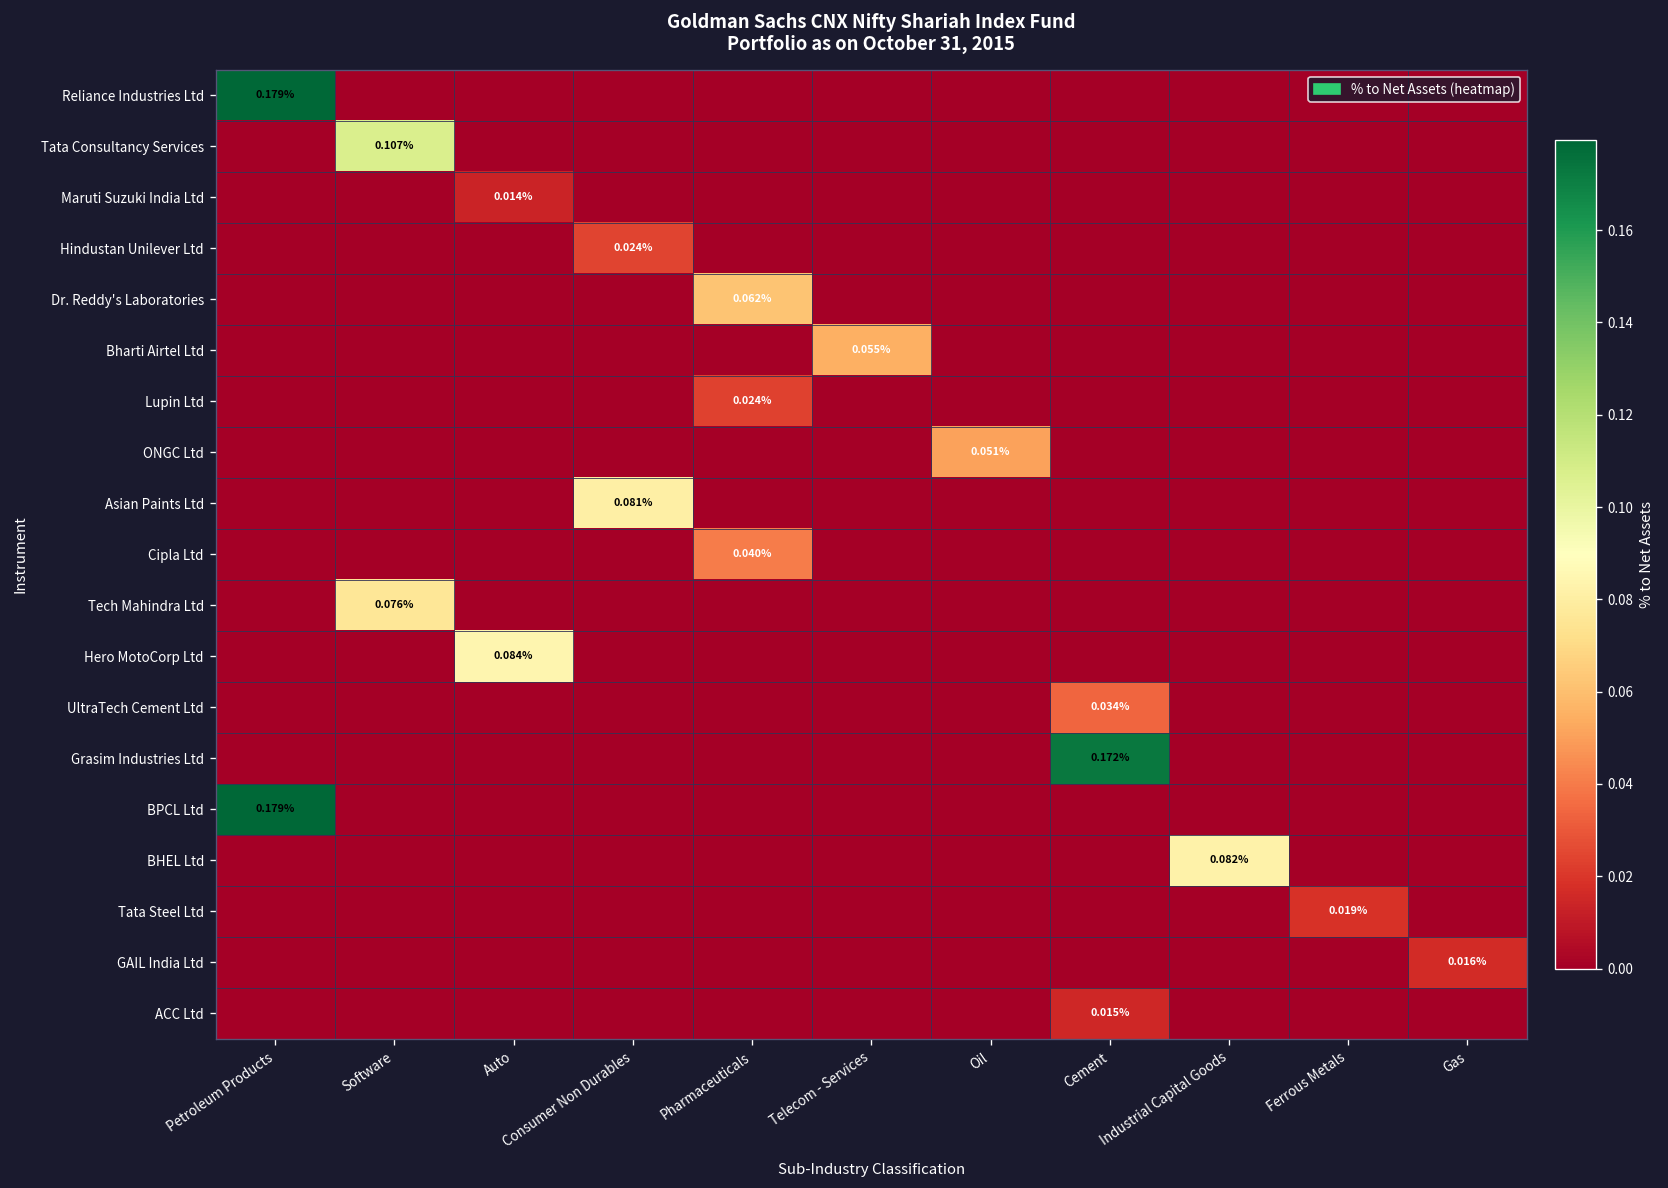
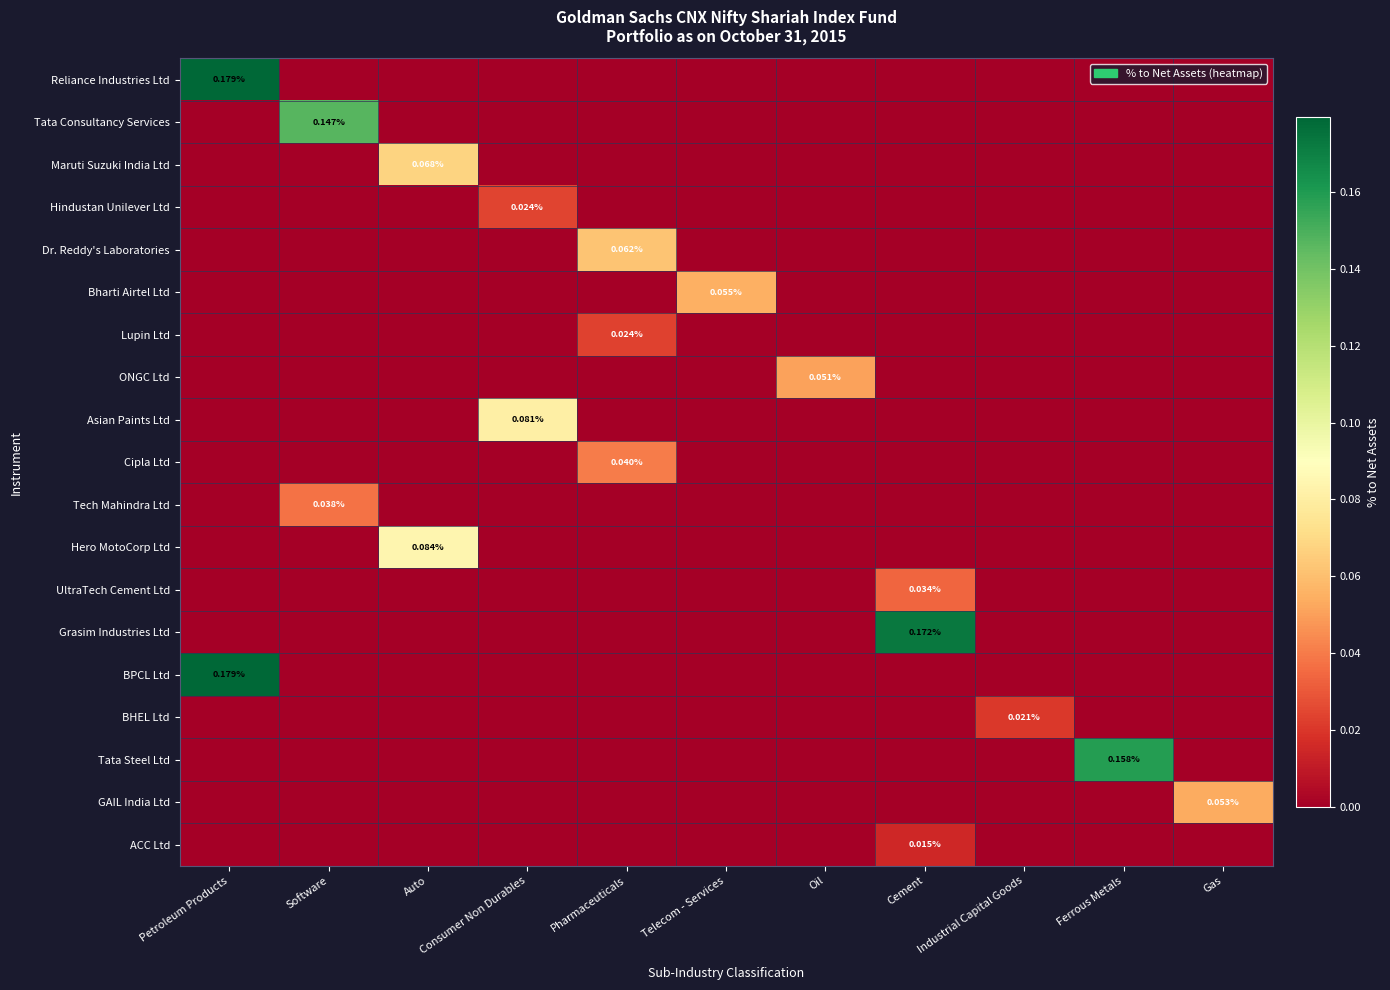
Tata Consultancy Services, Software: 0.107% -> 0.147%
Maruti Suzuki India Ltd, Auto: 0.014% -> 0.068%
Tech Mahindra Ltd, Software: 0.076% -> 0.038%
BHEL Ltd, Industrial Capital Goods: 0.082% -> 0.021%
Tata Steel Ltd, Ferrous Metals: 0.019% -> 0.158%
GAIL India Ltd, Gas: 0.016% -> 0.053%
